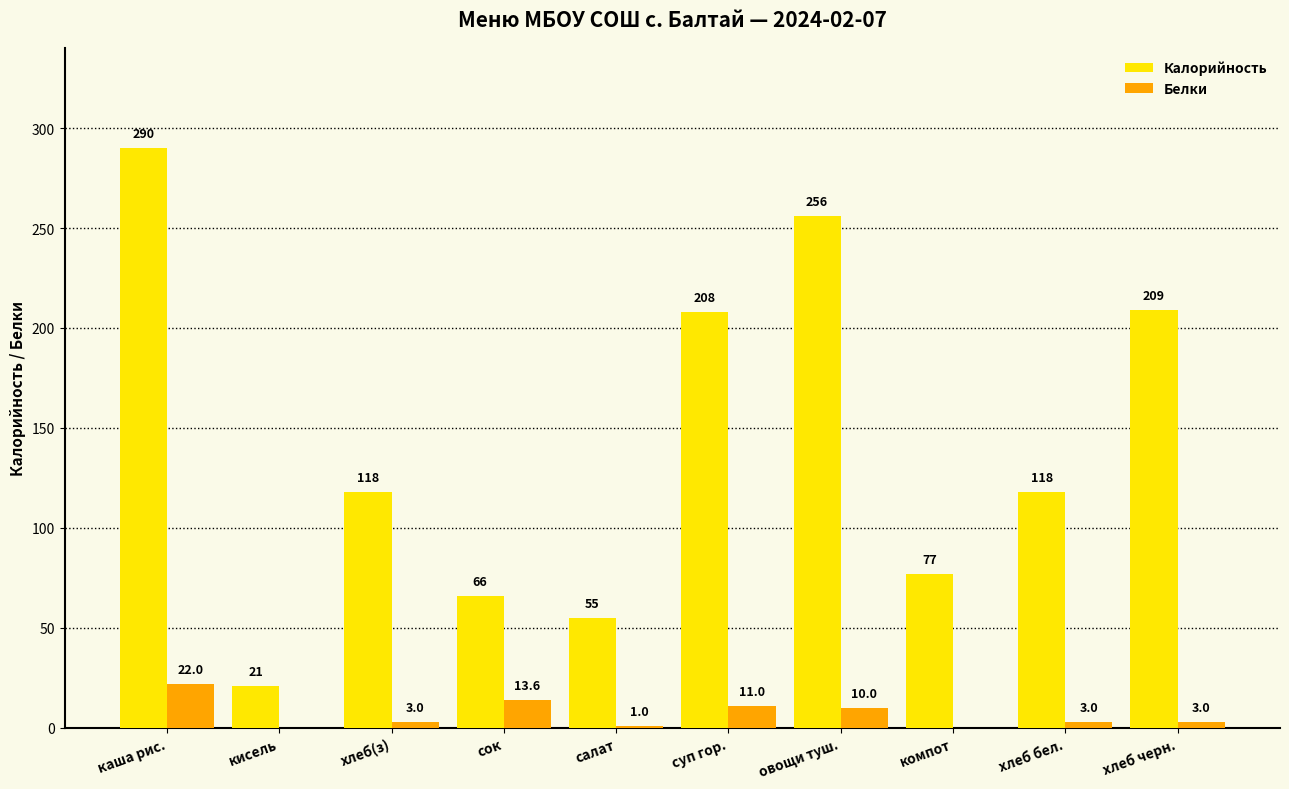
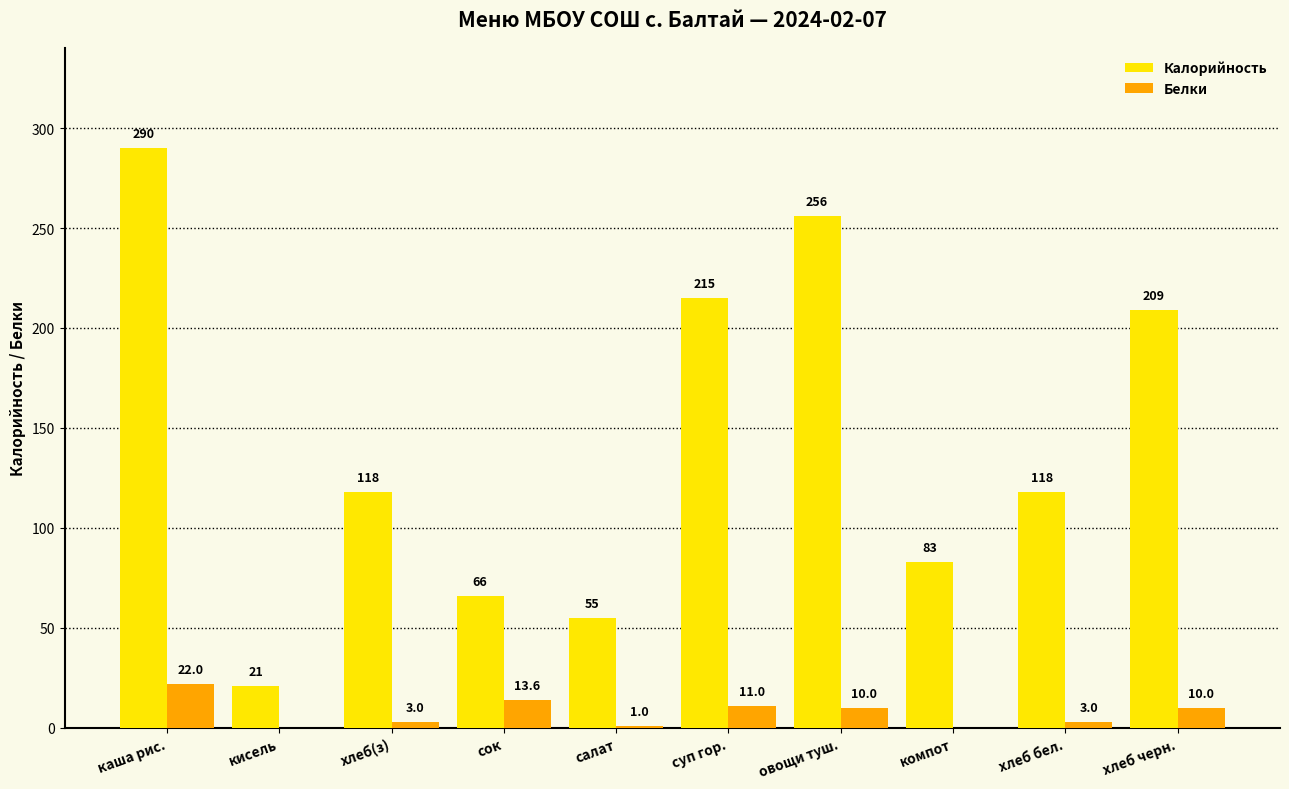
Калорийность, суп гор.: 208 -> 215
Калорийность, компот: 77 -> 83
Белки, хлеб черн.: 3.0 -> 10.0
